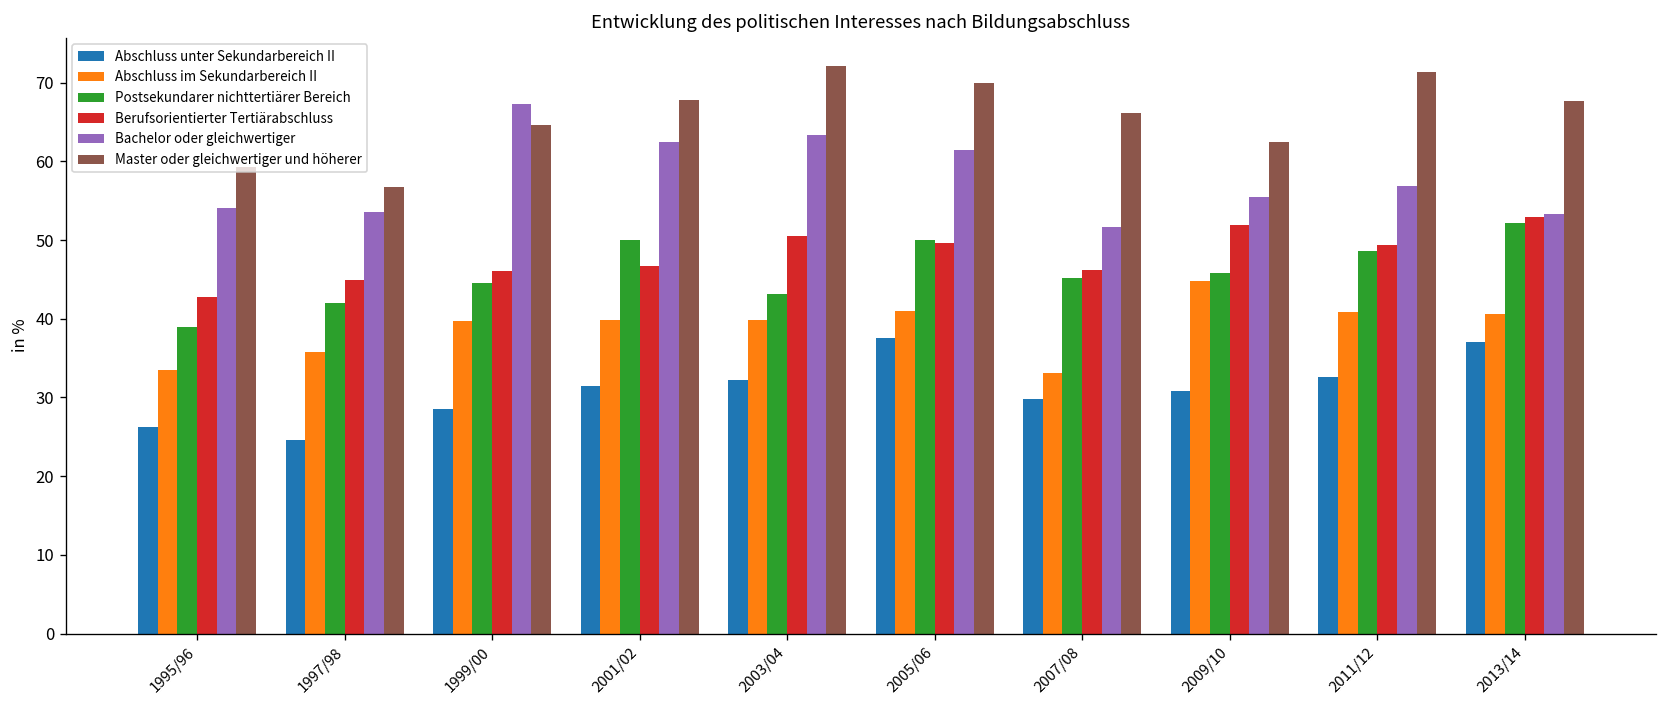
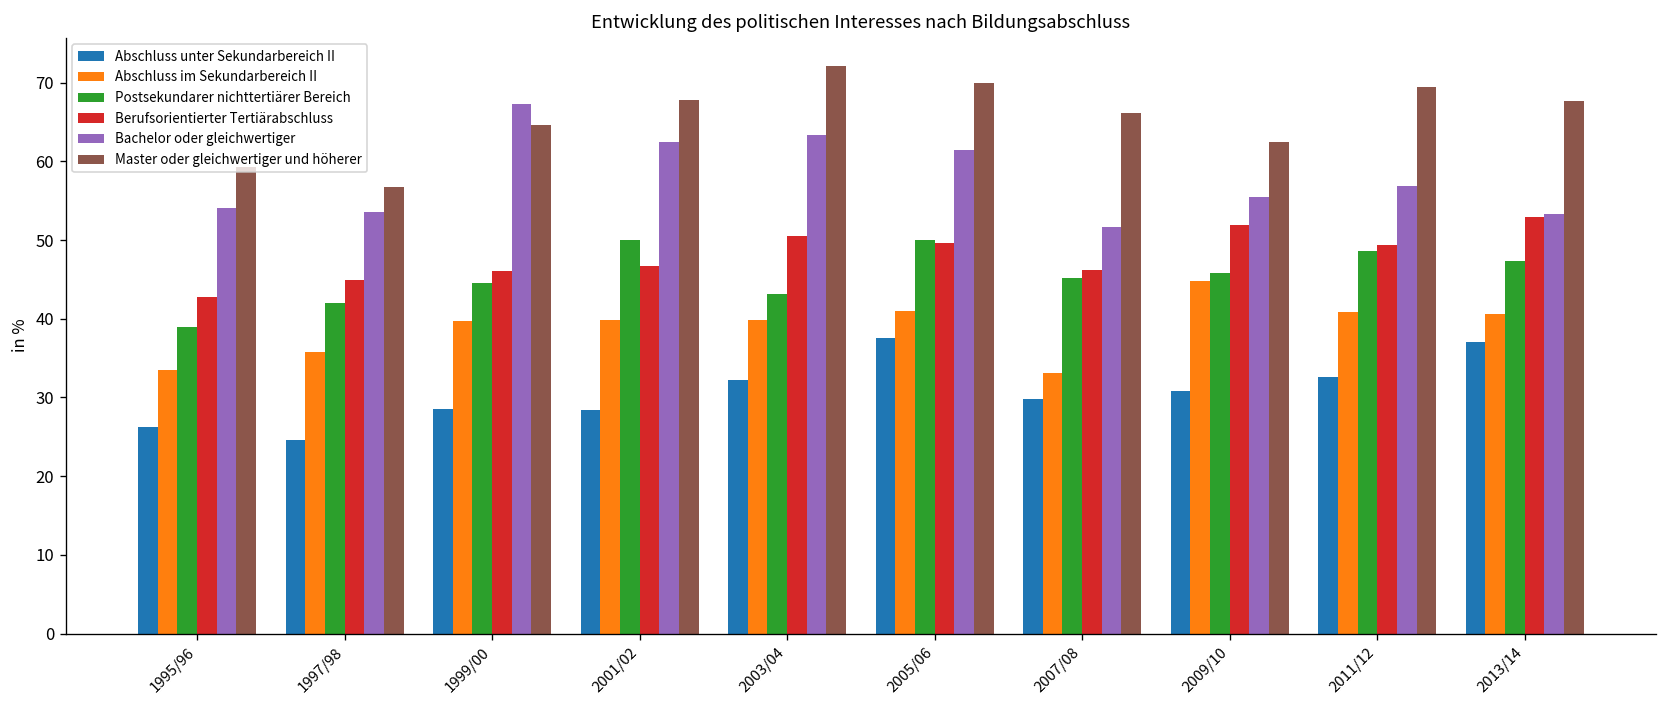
Abschluss unter Sekundarbereich II, 2001/02: 31 -> 28
Master oder gleichwertiger und höherer, 2011/12: 71 -> 69
Postsekundarer nichttertiärer Bereich, 2013/14: 52 -> 47
